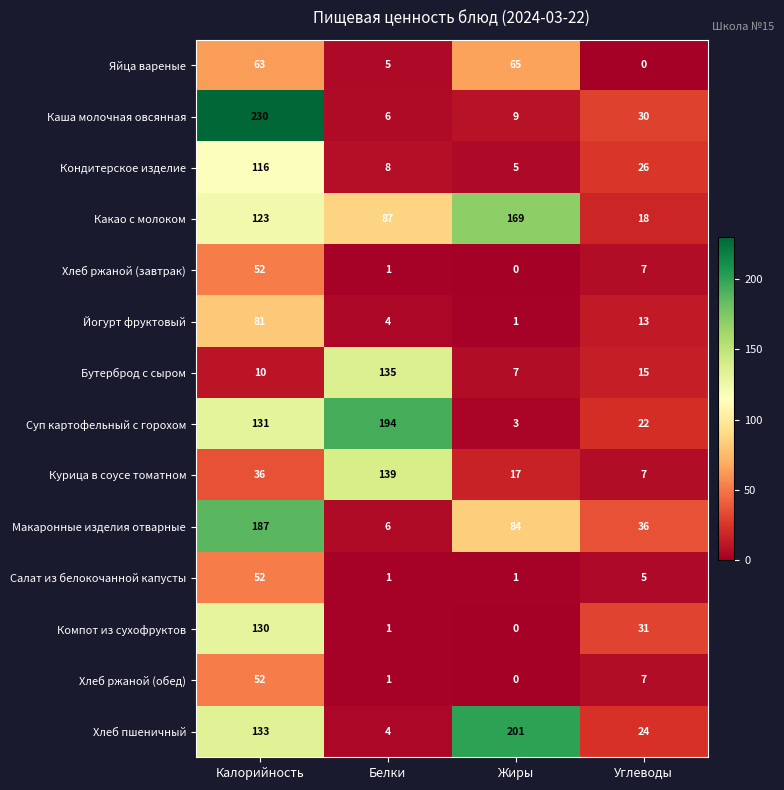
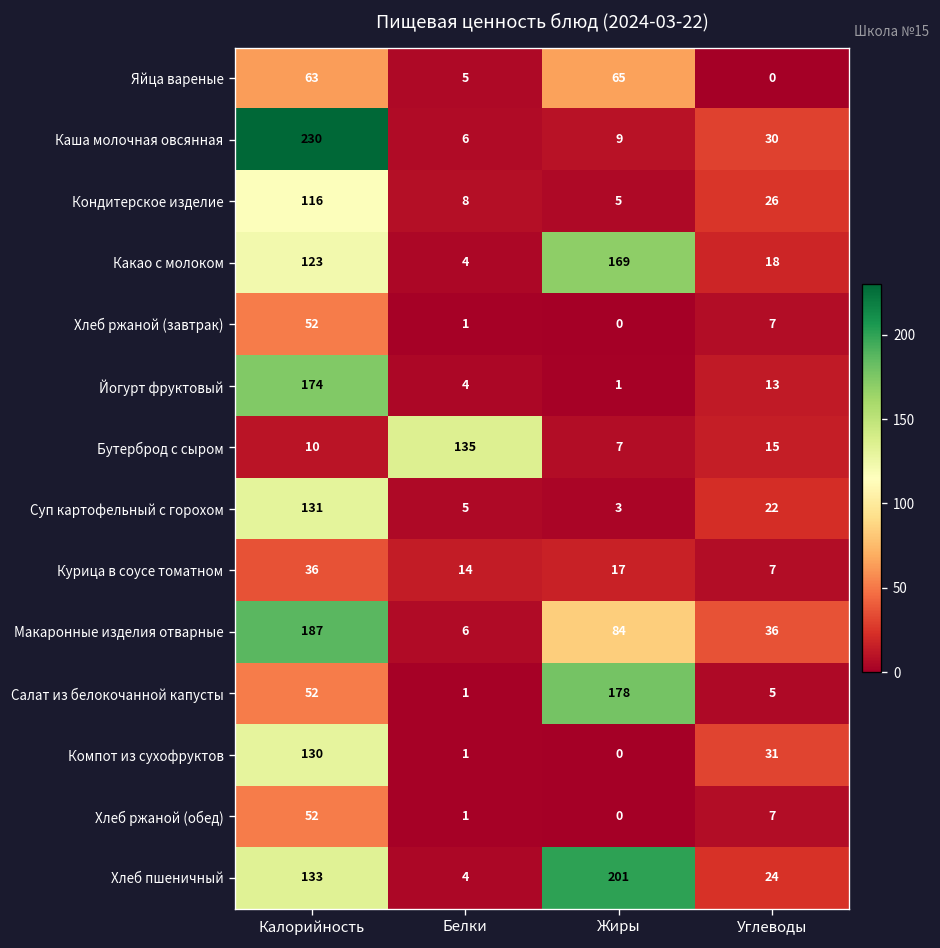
Какао с молоком, Белки: 87 -> 4
Йогурт фруктовый, Калорийность: 81 -> 174
Суп картофельный с горохом, Белки: 194 -> 5
Курица в соусе томатном, Белки: 139 -> 14
Салат из белокочанной капусты, Жиры: 1 -> 178
